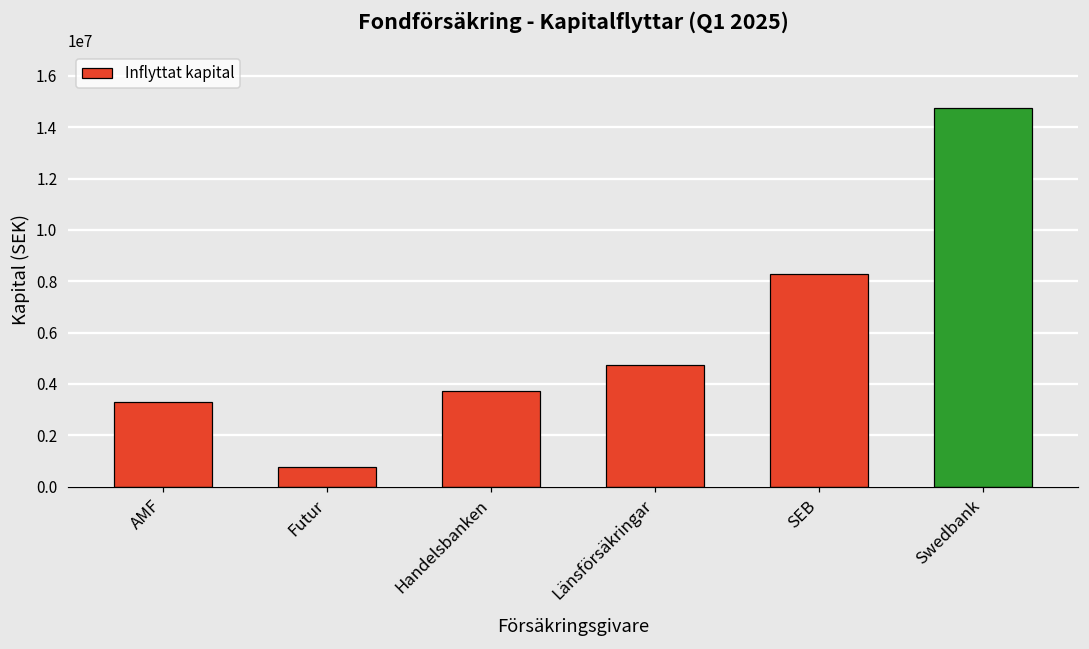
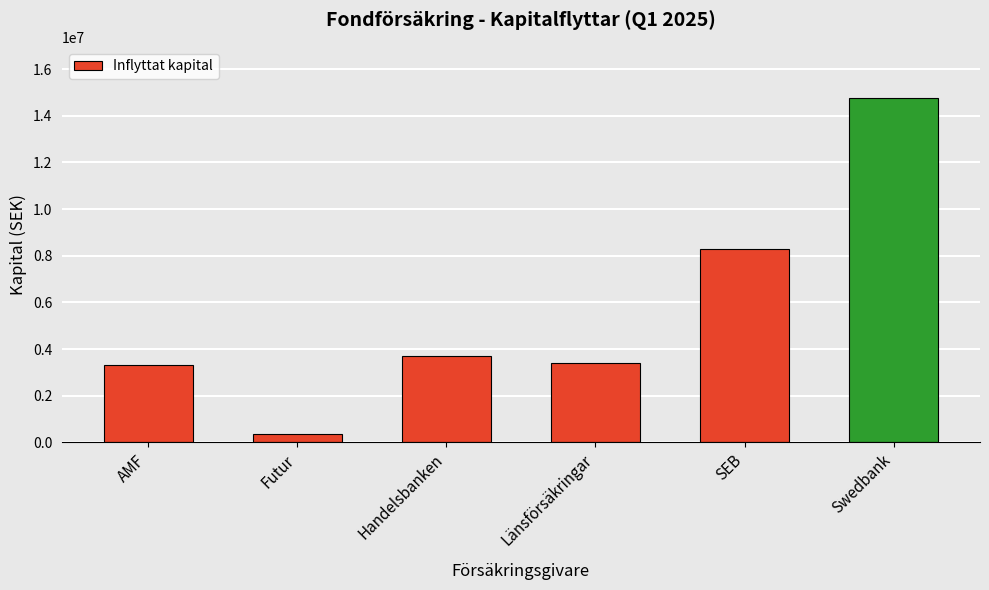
Futur: 700000 -> 400000
Länsförsäkringar: 4800000 -> 3400000
